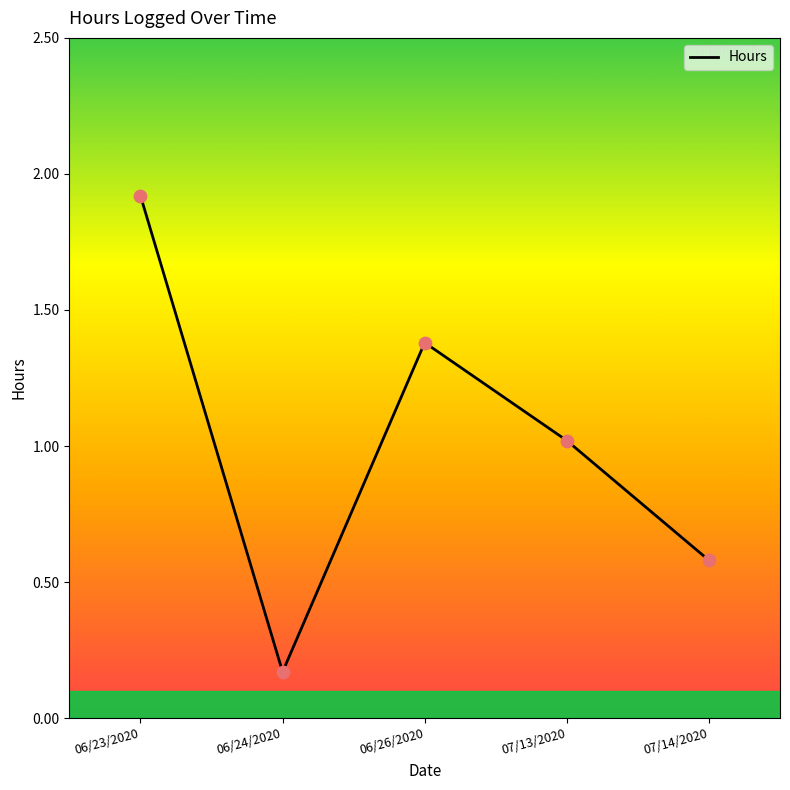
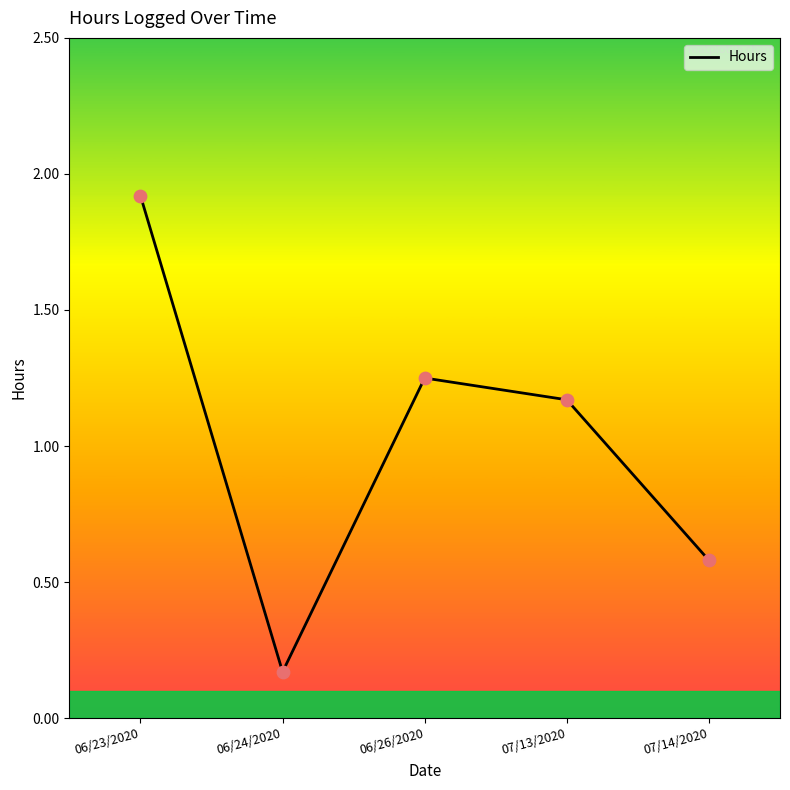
06/26/2020: 1.38 -> 1.25
07/13/2020: 1.02 -> 1.17
